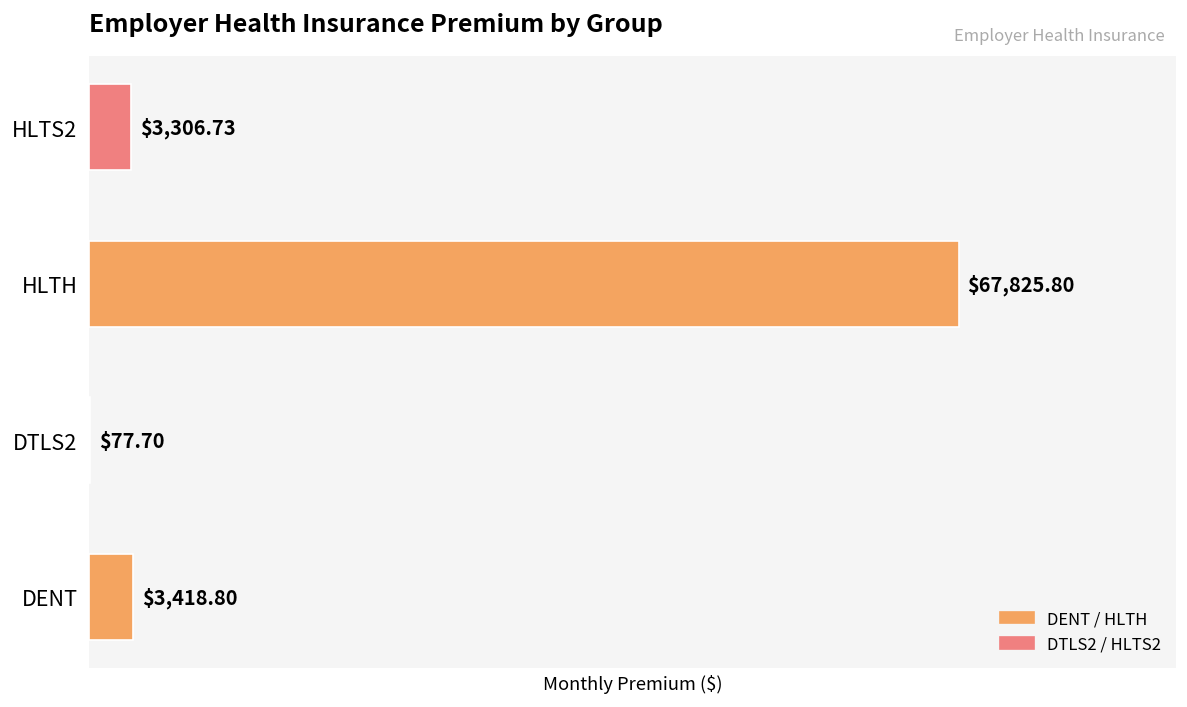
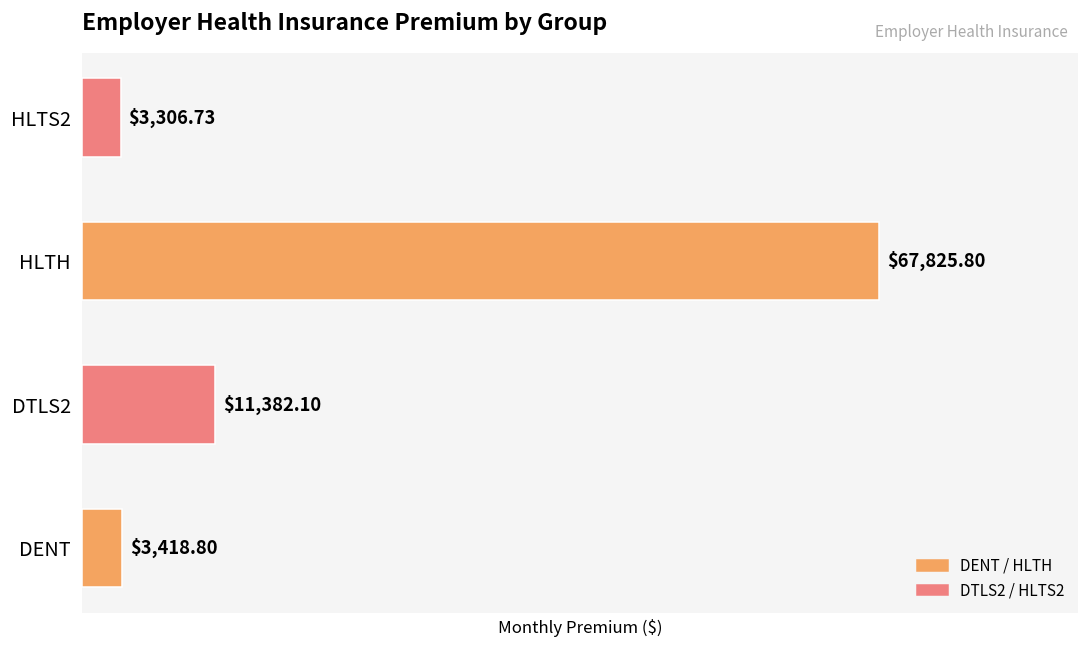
DTLS2: $77.70 -> $11,382.10
